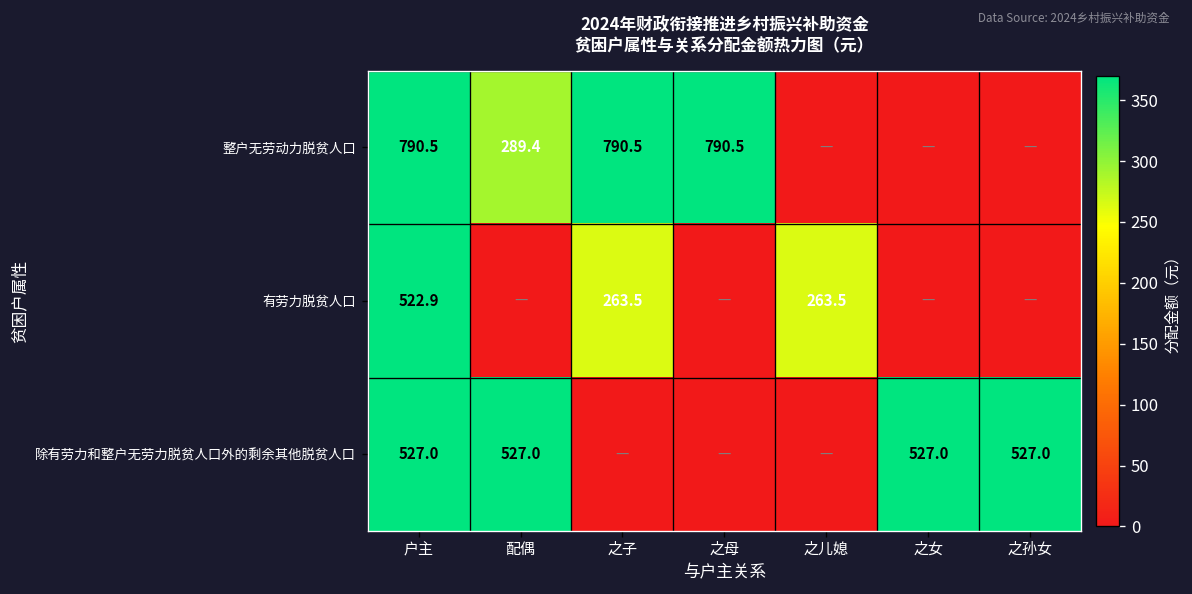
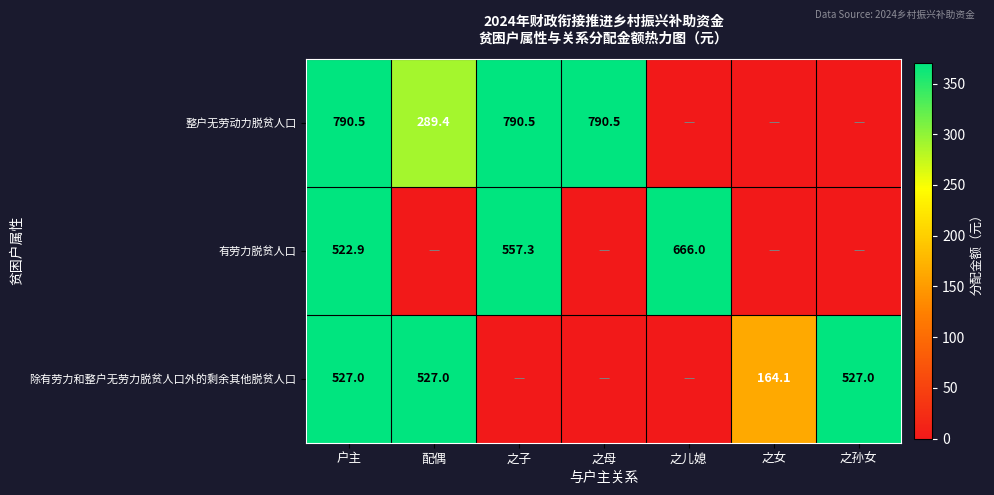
有劳力脱贫人口, 之子: 263.5 -> 557.3
有劳力脱贫人口, 之儿媳: 263.5 -> 666.0
除有劳力和整户无劳力脱贫人口外的剩余其他脱贫人口, 之女: 527.0 -> 164.1
